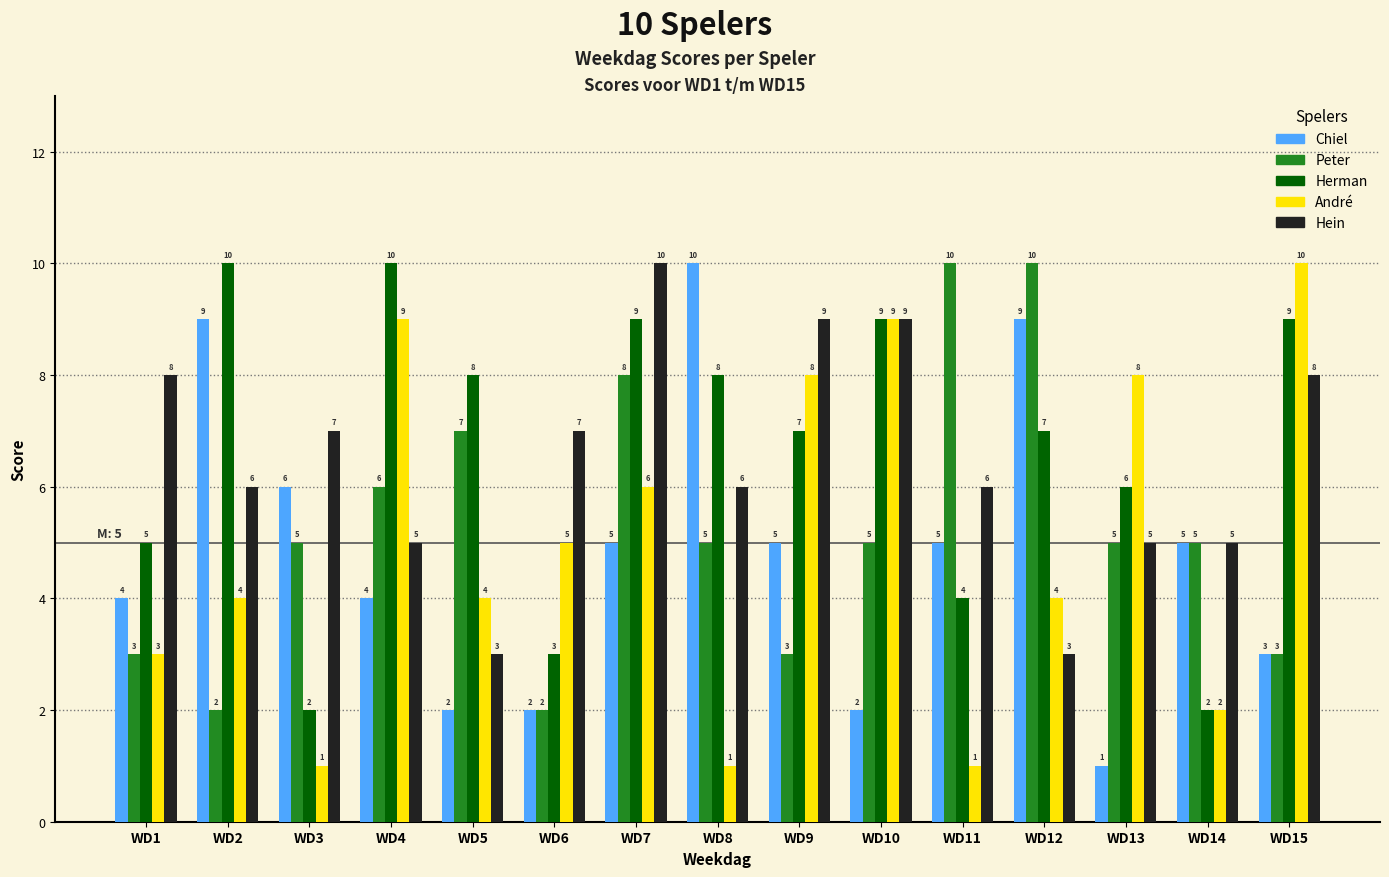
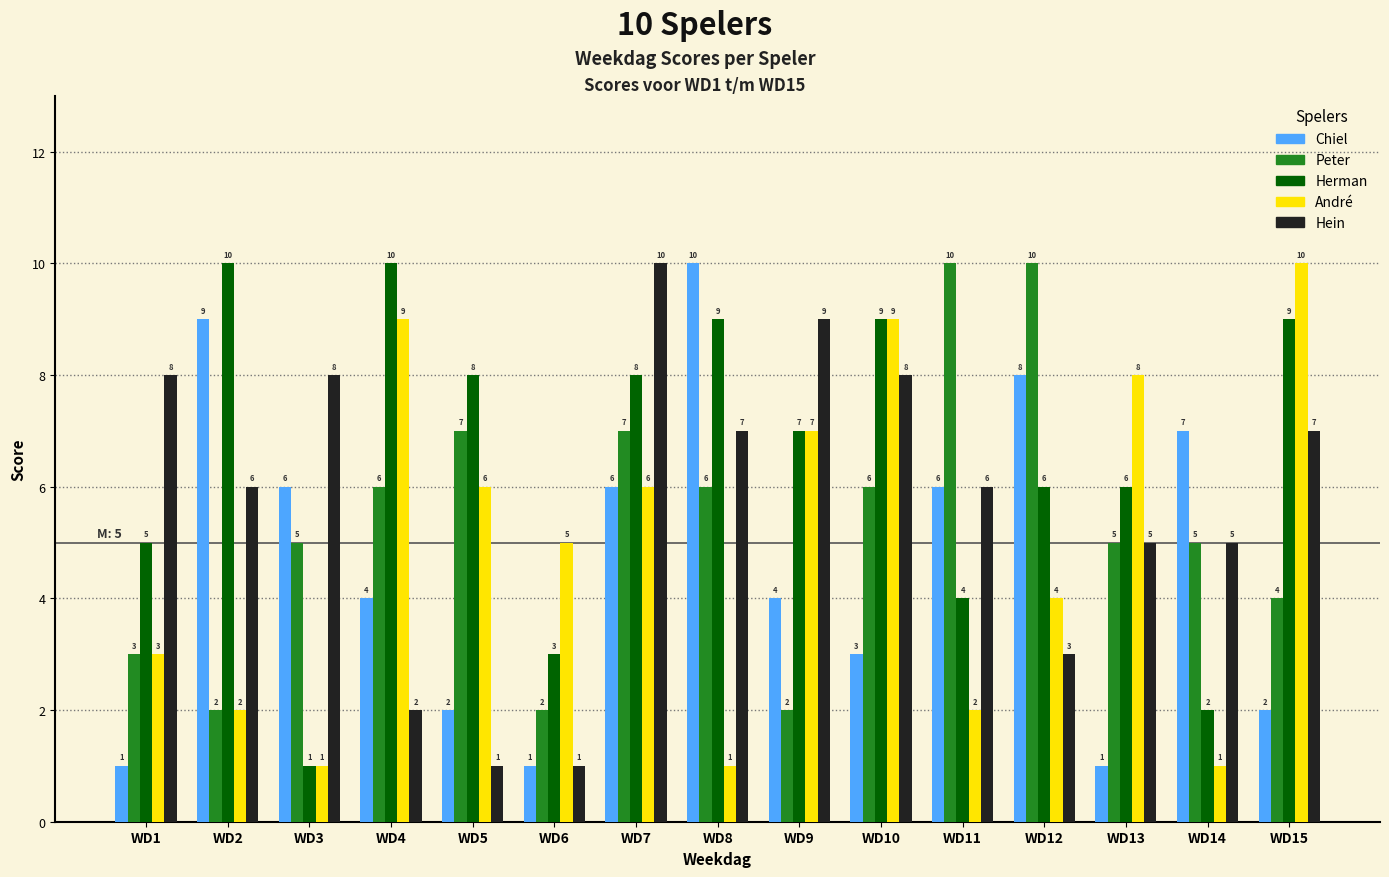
Chiel, WD1: 4 -> 1
André, WD2: 4 -> 2
Herman, WD3: 2 -> 1
Hein, WD3: 7 -> 8
Hein, WD4: 5 -> 2
André, WD5: 4 -> 6
Hein, WD5: 3 -> 1
Chiel, WD6: 2 -> 1
Hein, WD6: 7 -> 1
Chiel, WD7: 5 -> 6
Peter, WD7: 8 -> 7
Herman, WD7: 9 -> 8
Peter, WD8: 5 -> 6
Herman, WD8: 8 -> 9
Hein, WD8: 6 -> 7
Chiel, WD9: 5 -> 4
Peter, WD9: 3 -> 2
André, WD9: 8 -> 7
Chiel, WD10: 2 -> 3
Peter, WD10: 5 -> 6
Hein, WD10: 9 -> 8
Chiel, WD11: 5 -> 6
André, WD11: 1 -> 2
Chiel, WD12: 9 -> 8
Herman, WD12: 7 -> 6
Chiel, WD14: 5 -> 7
André, WD14: 2 -> 1
Chiel, WD15: 3 -> 2
Peter, WD15: 3 -> 4
Hein, WD15: 8 -> 7
